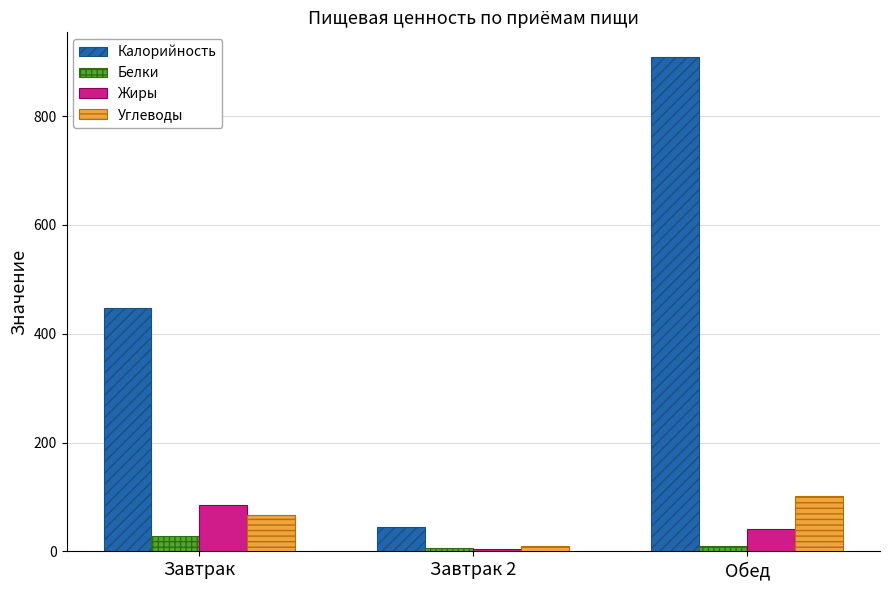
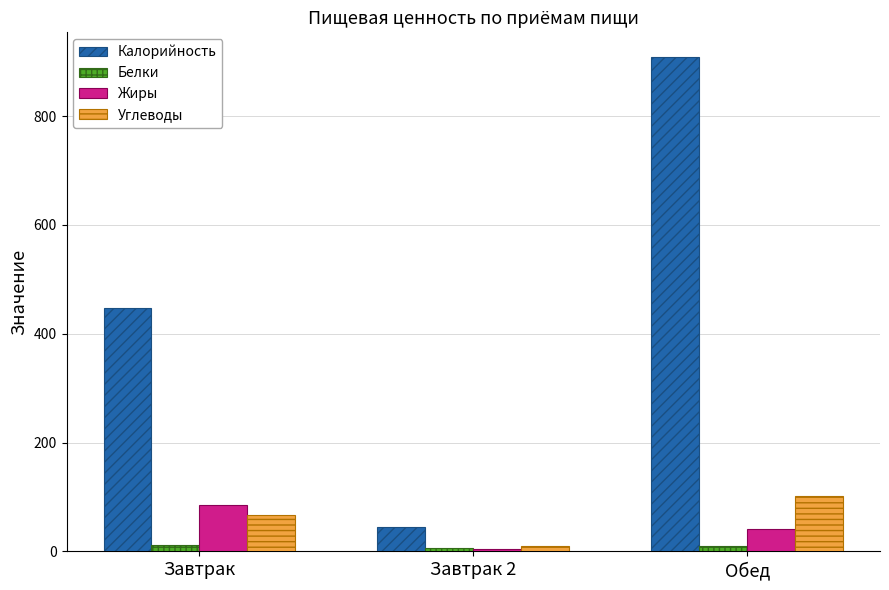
Белки, Завтрак: 30 -> 10
